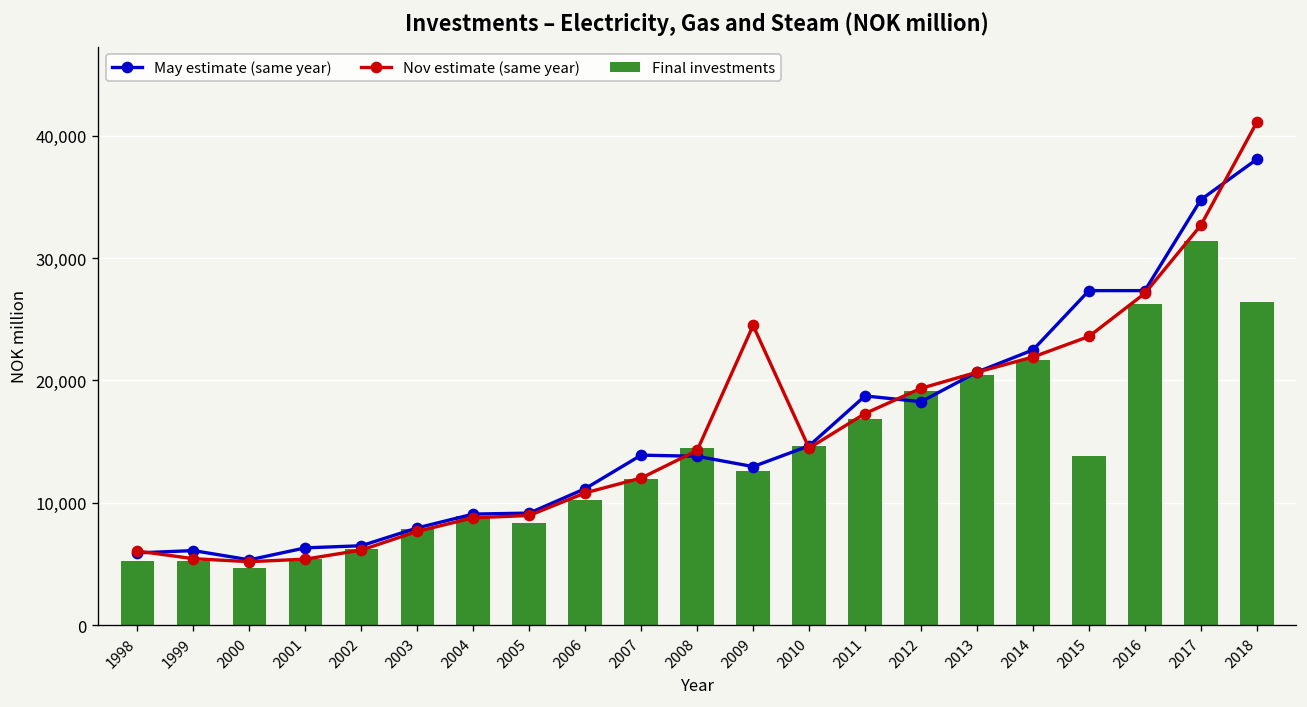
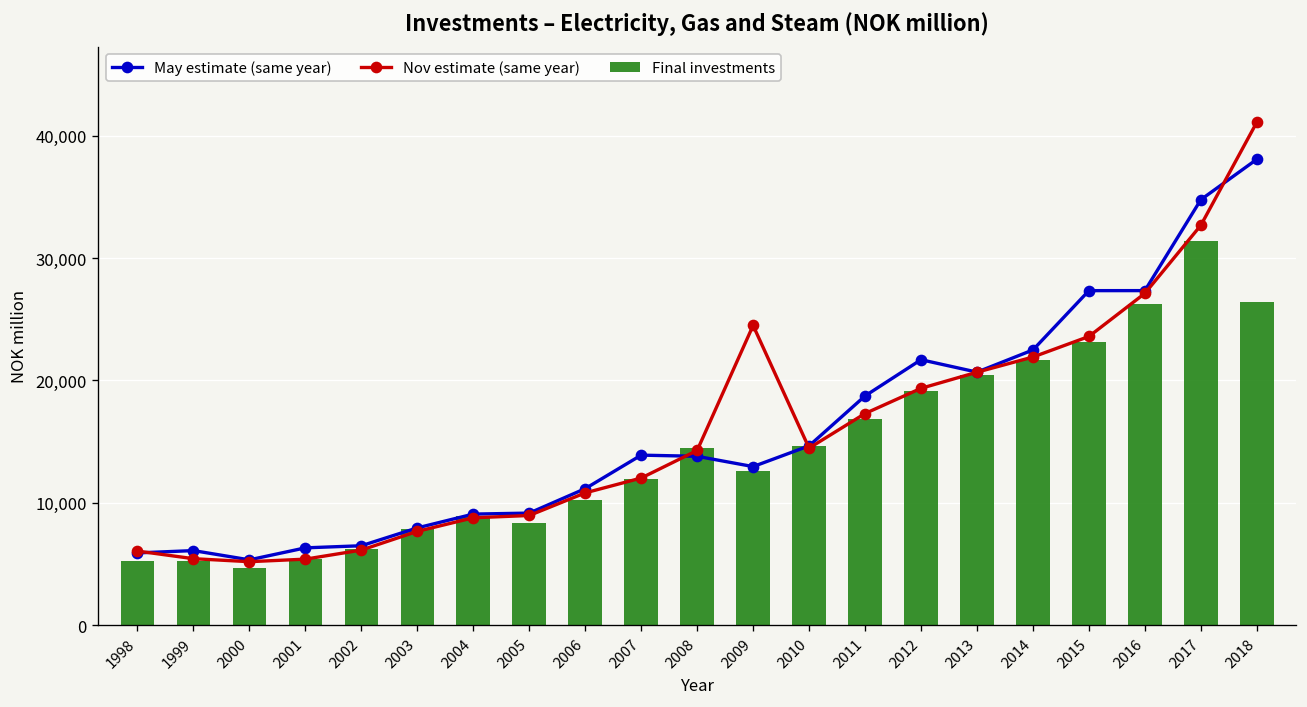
May estimate (same year), 2012: 18,300 -> 21,700
Final investments, 2015: 13,800 -> 23,100
